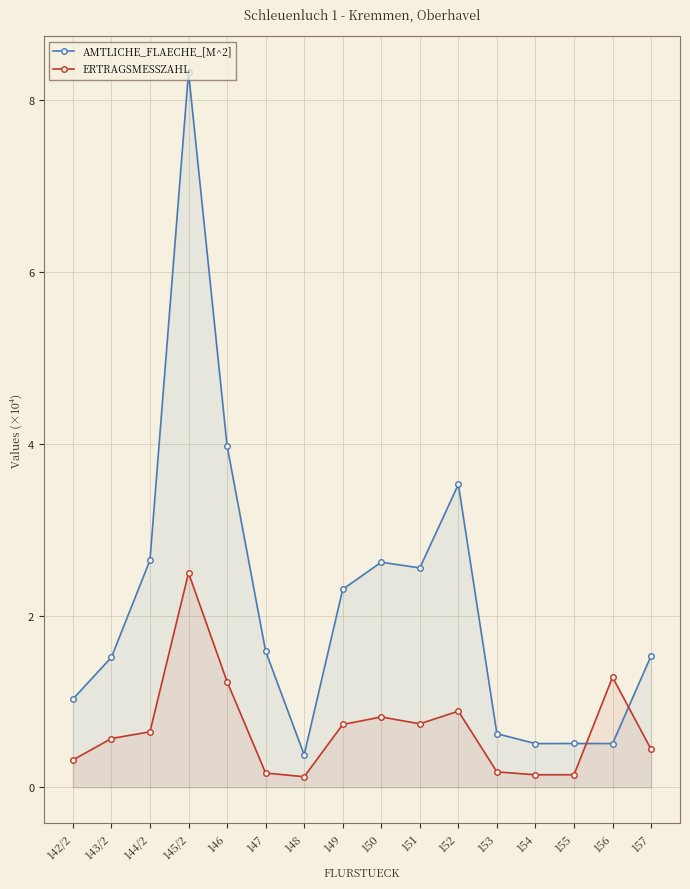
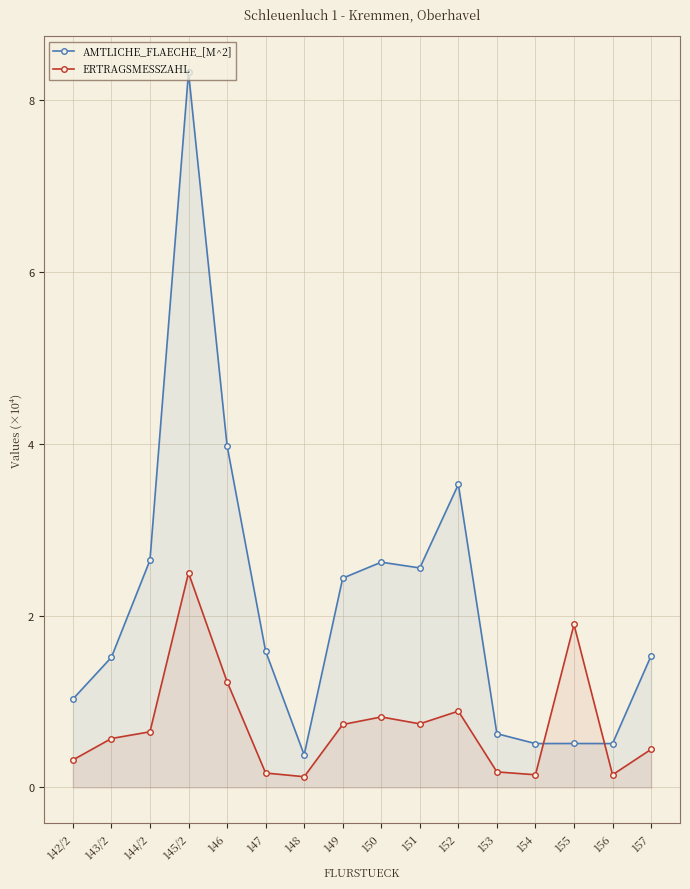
AMTLICHE_FLAECHE_[M^2], 149: 2.3 -> 2.4
ERTRAGSMESSZAHL, 155: 0.1 -> 1.9
ERTRAGSMESSZAHL, 156: 1.3 -> 0.1
